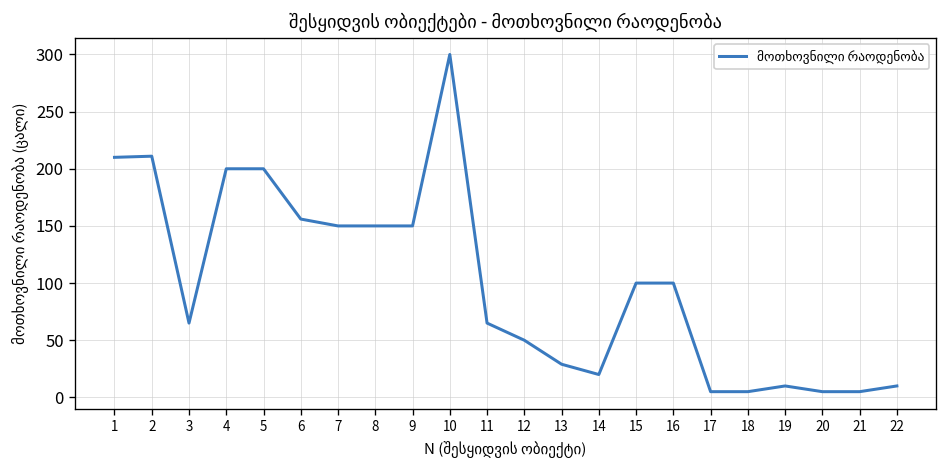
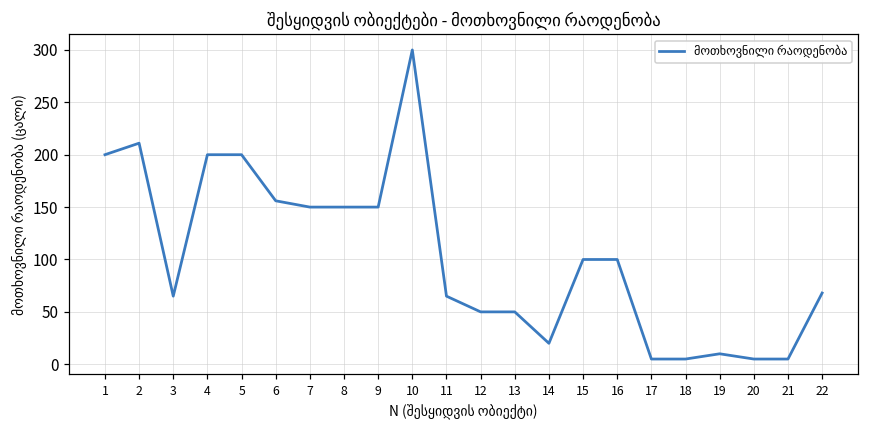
1: 210 -> 200
13: 30 -> 50
22: 10 -> 70
